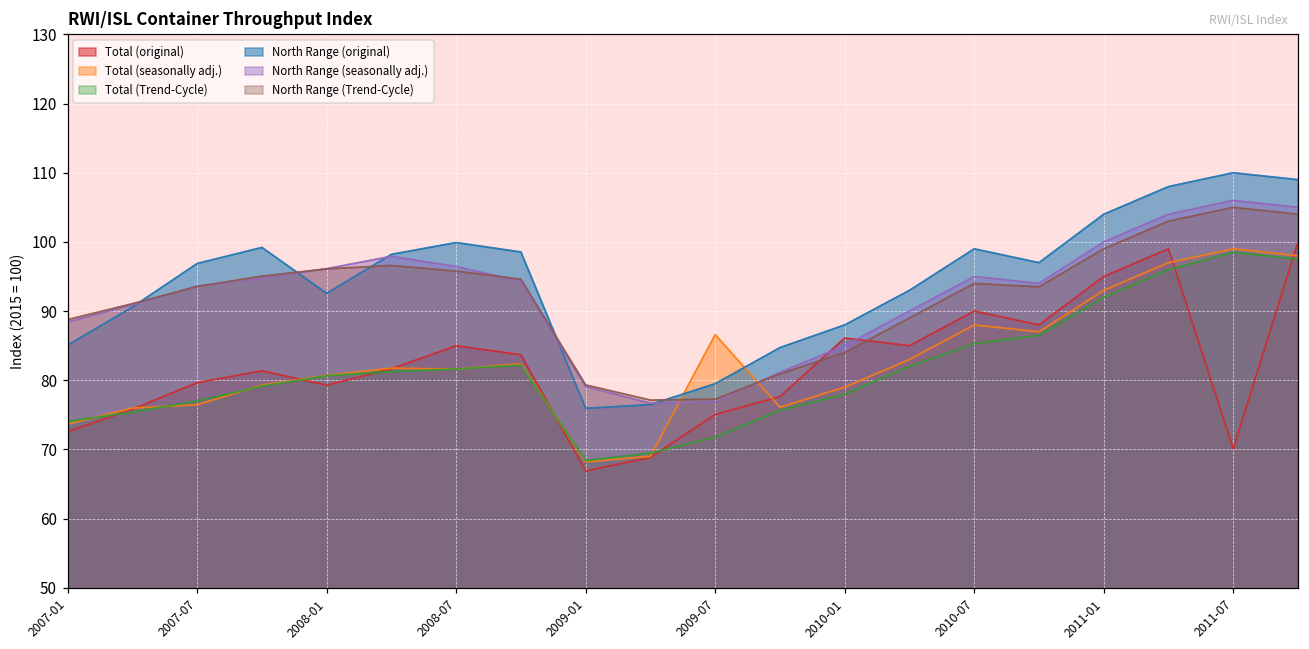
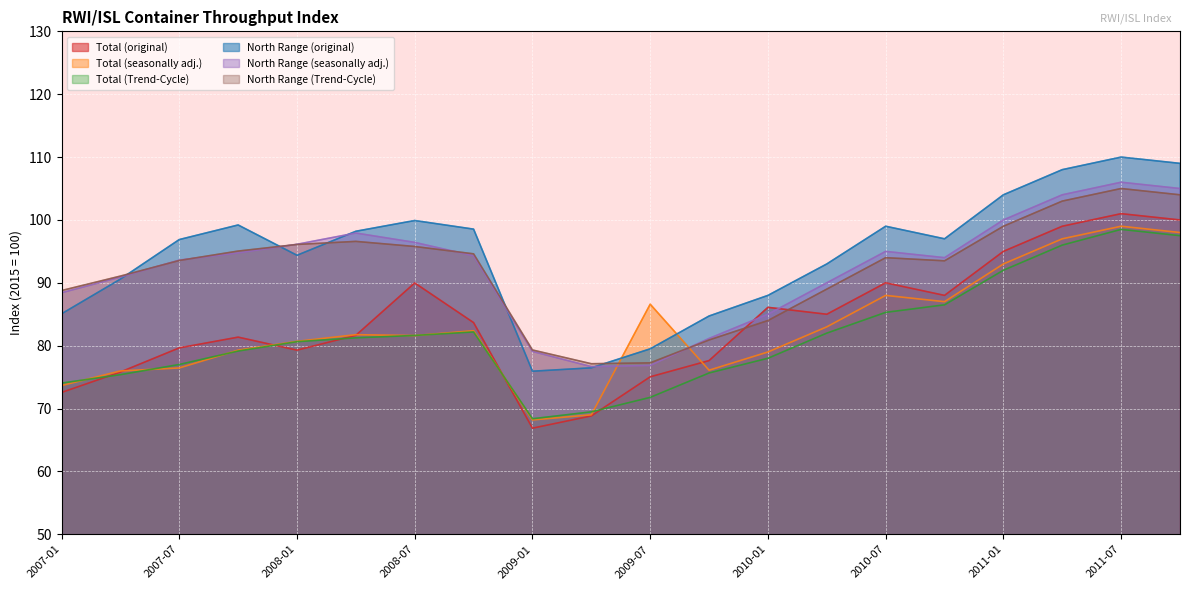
North Range (original), 2008-01: 93 -> 94
Total (original), 2008-07: 85 -> 90
Total (original), 2011-07: 70 -> 101
